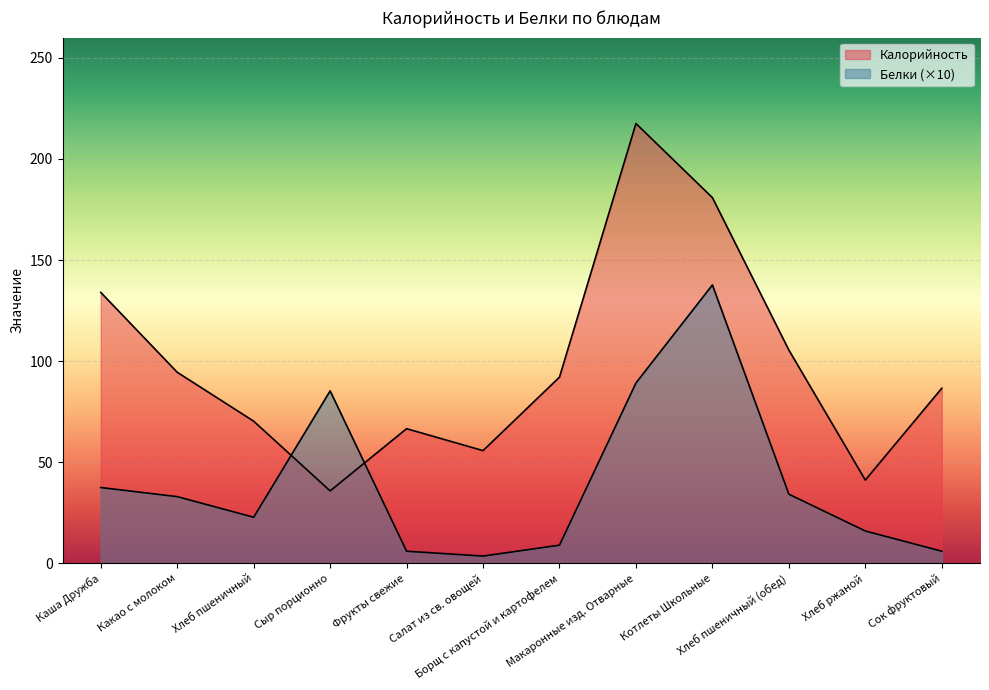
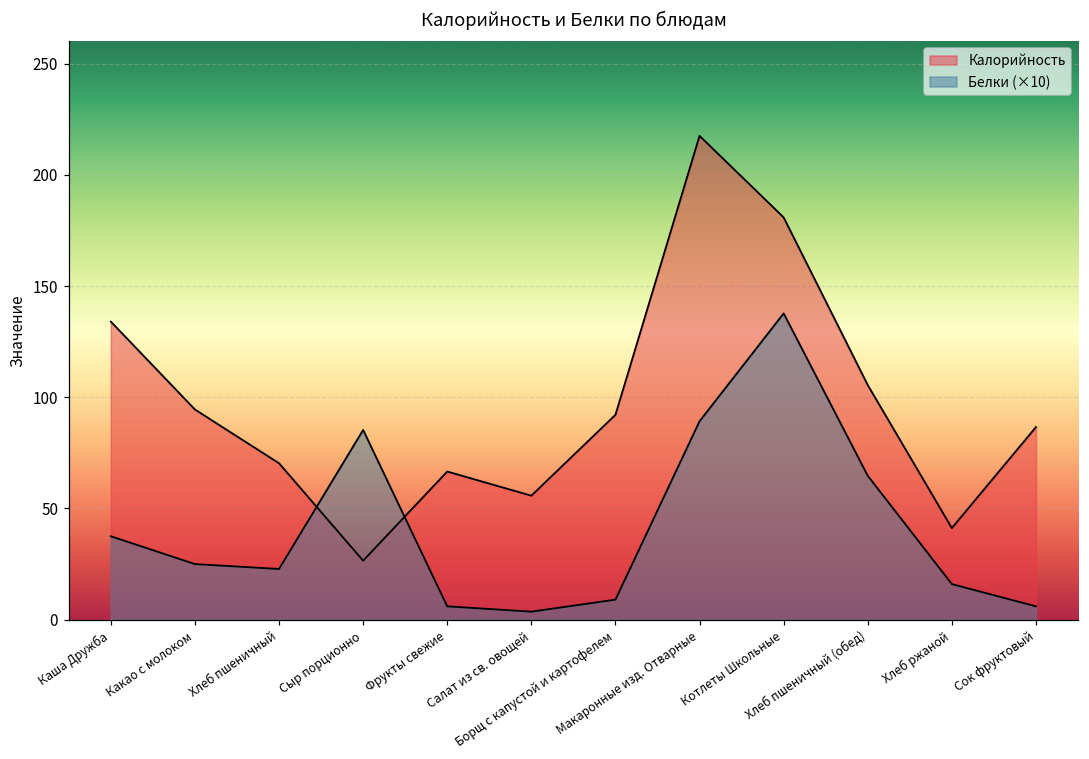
Белки (×10), Какао с молоком: 33 -> 25
Калорийность, Сыр порционно: 36 -> 27
Белки (×10), Хлеб пшеничный (обед): 34 -> 65
